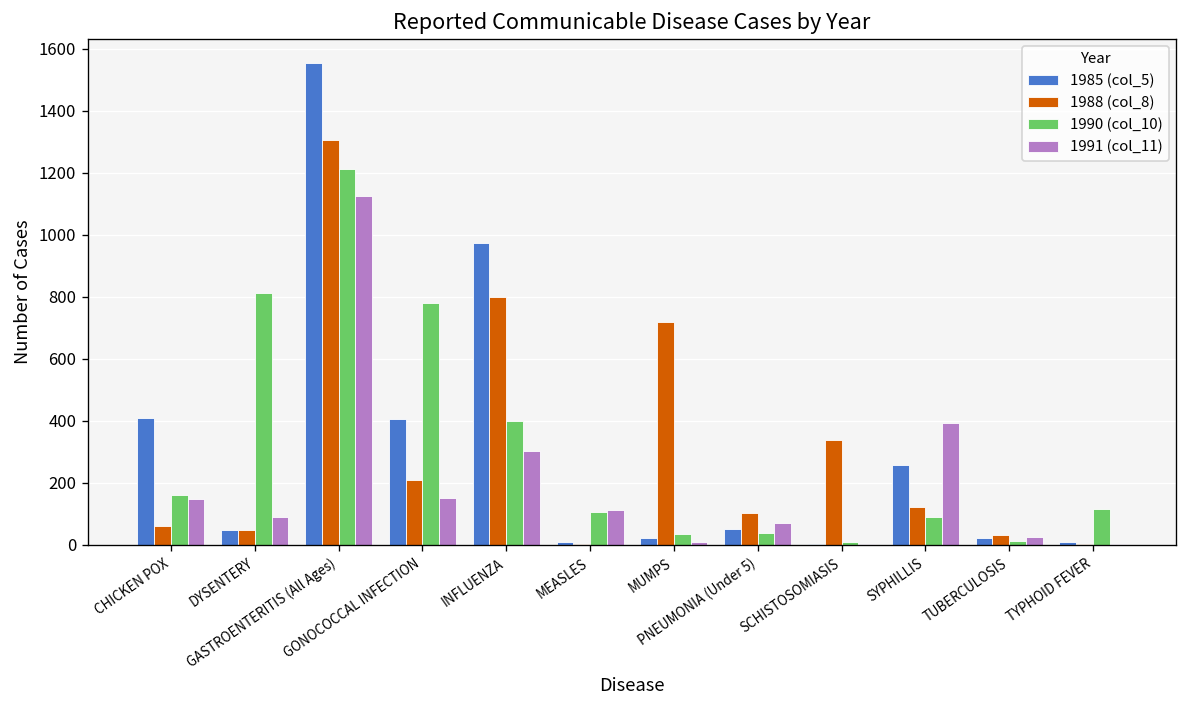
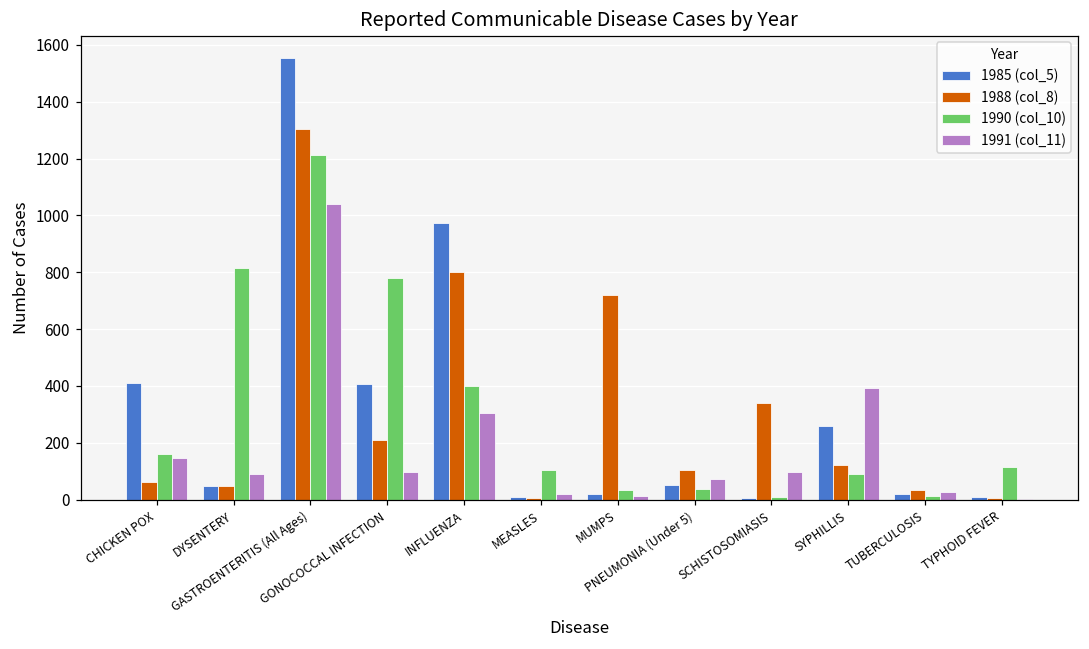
1991 (col_11), GASTROENTERITIS (All Ages): 1130 -> 1040
1991 (col_11), GONOCOCCAL INFECTION: 150 -> 100
1991 (col_11), MEASLES: 110 -> 20
1991 (col_11), SCHISTOSOMIASIS: 0 -> 100
